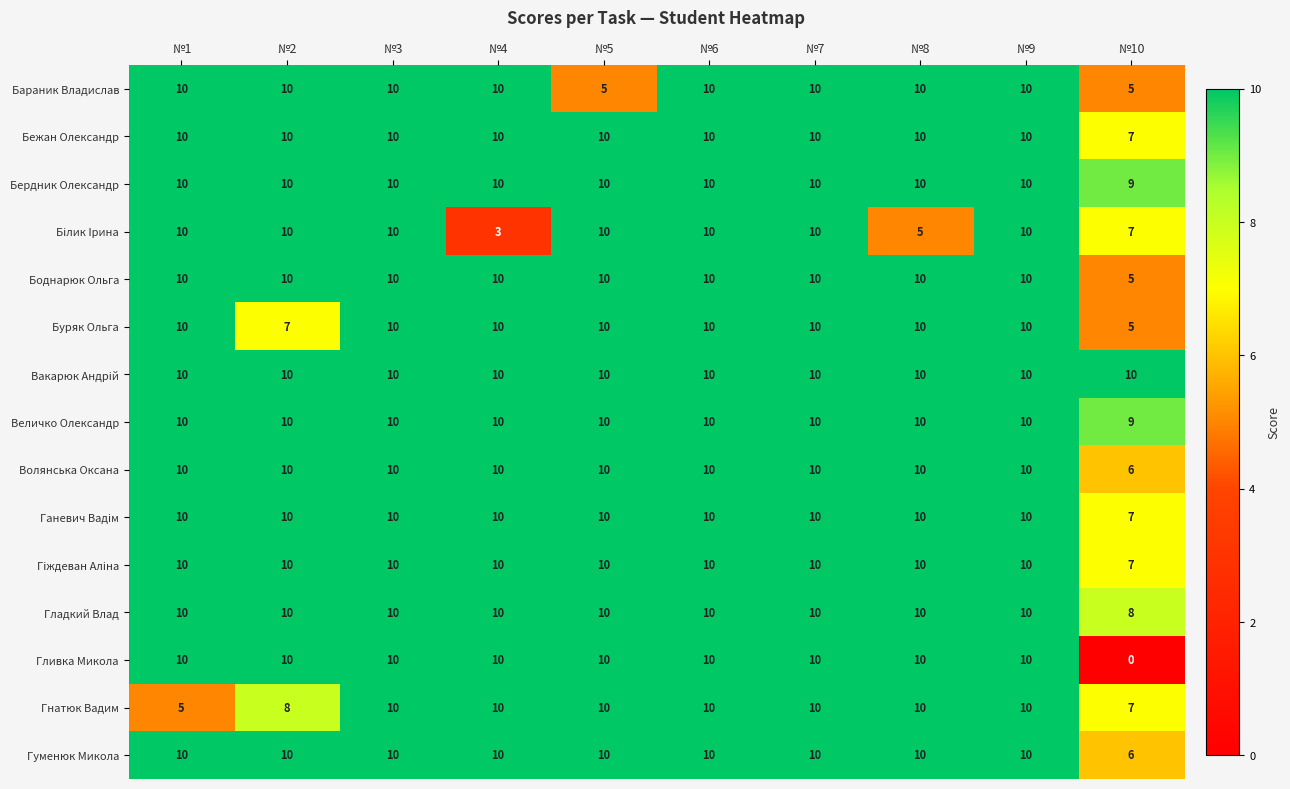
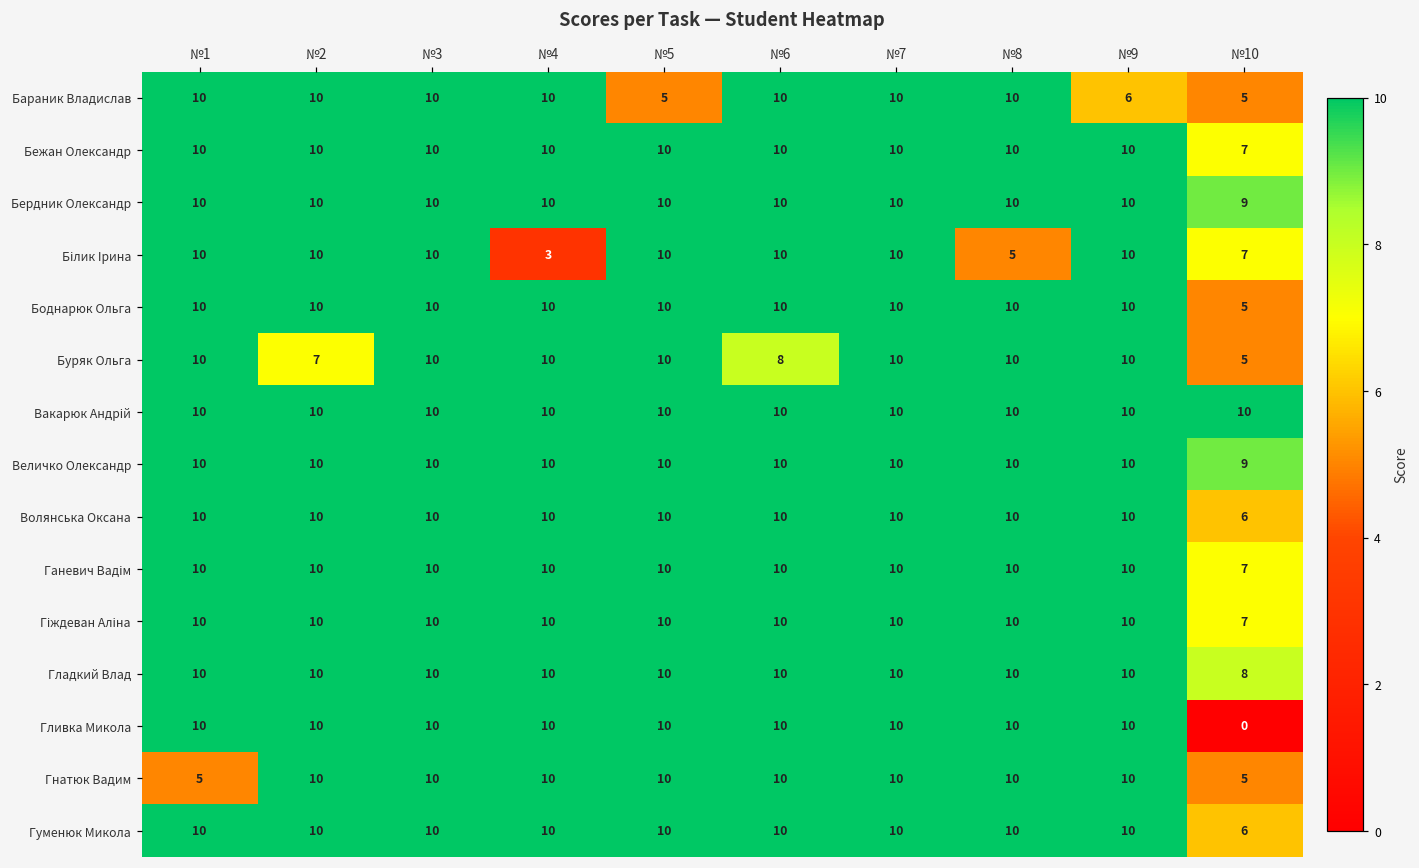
Бараник Владислав, №9: 10 -> 6
Буряк Ольга, №6: 10 -> 8
Гнатюк Вадим, №2: 8 -> 10
Гнатюк Вадим, №10: 7 -> 5
